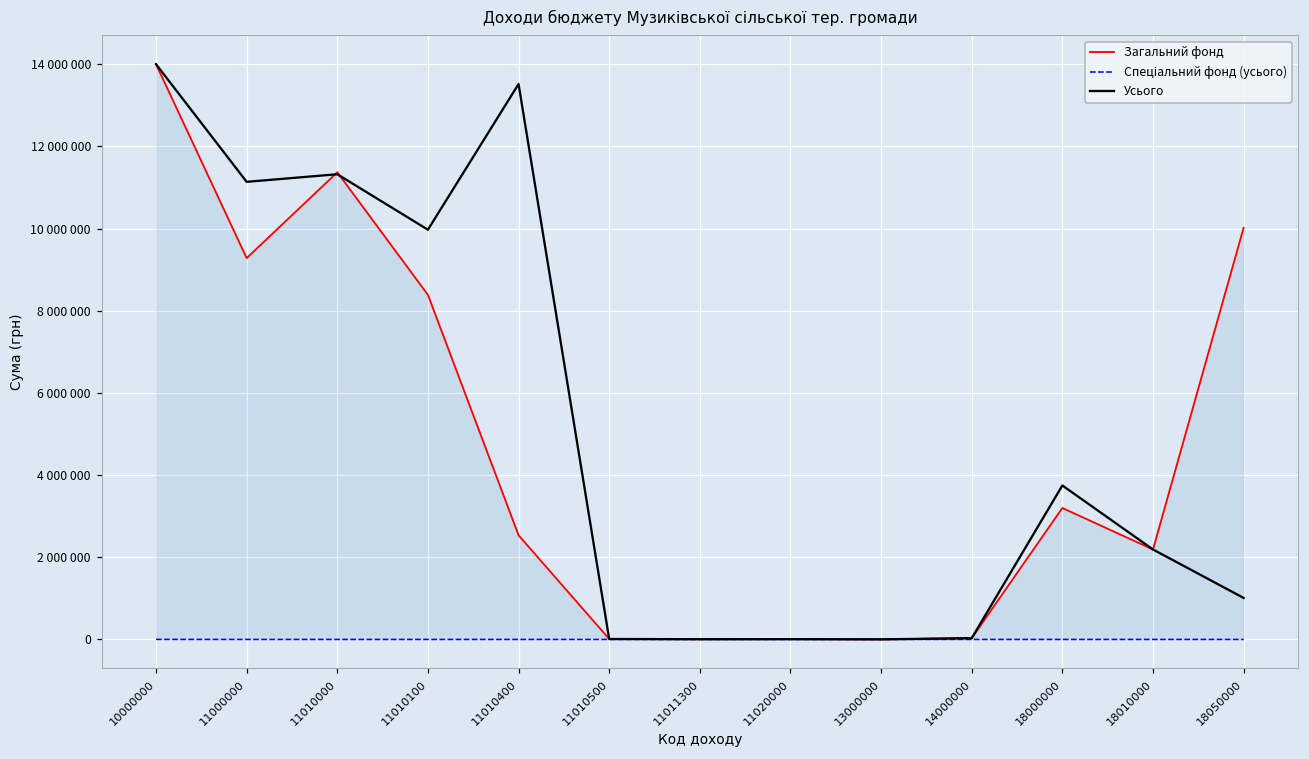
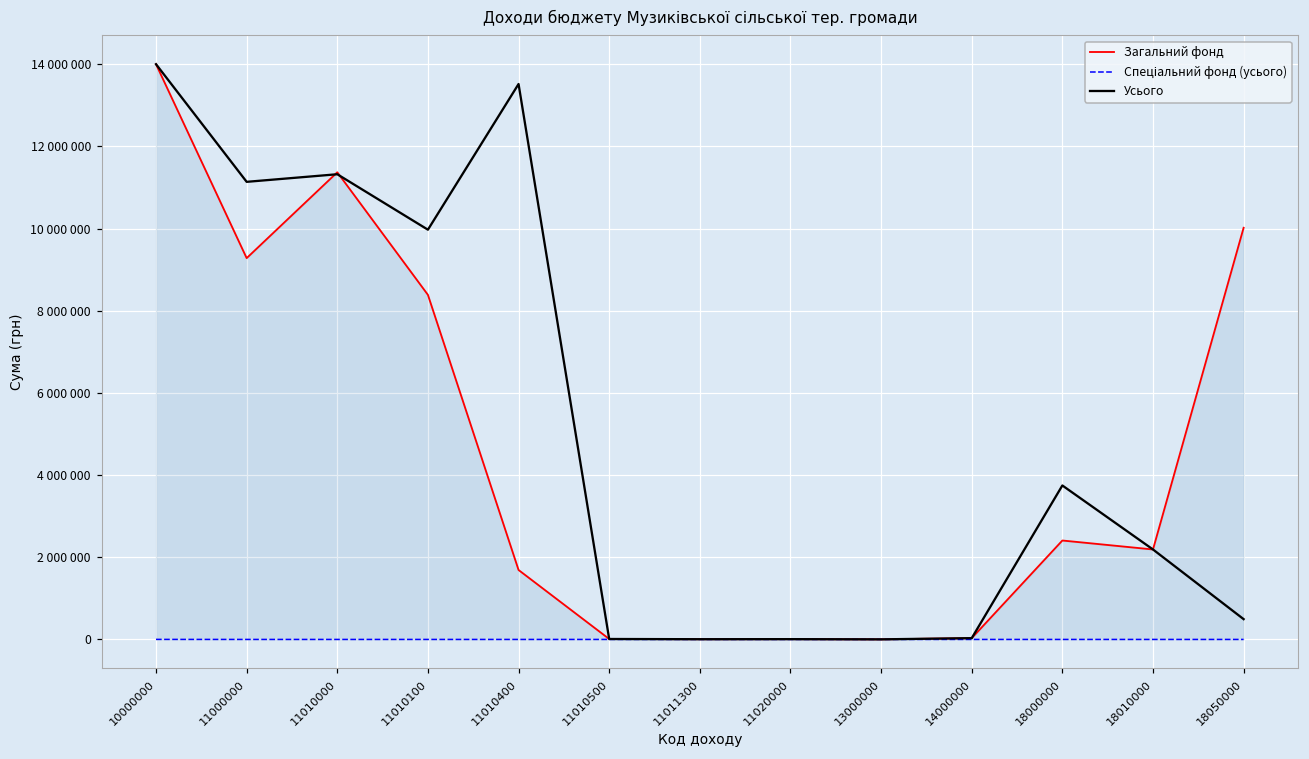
Загальний фонд, 11010400: 2500000 -> 1700000
Загальний фонд, 18000000: 3200000 -> 2400000
Усього, 18050000: 1000000 -> 500000
